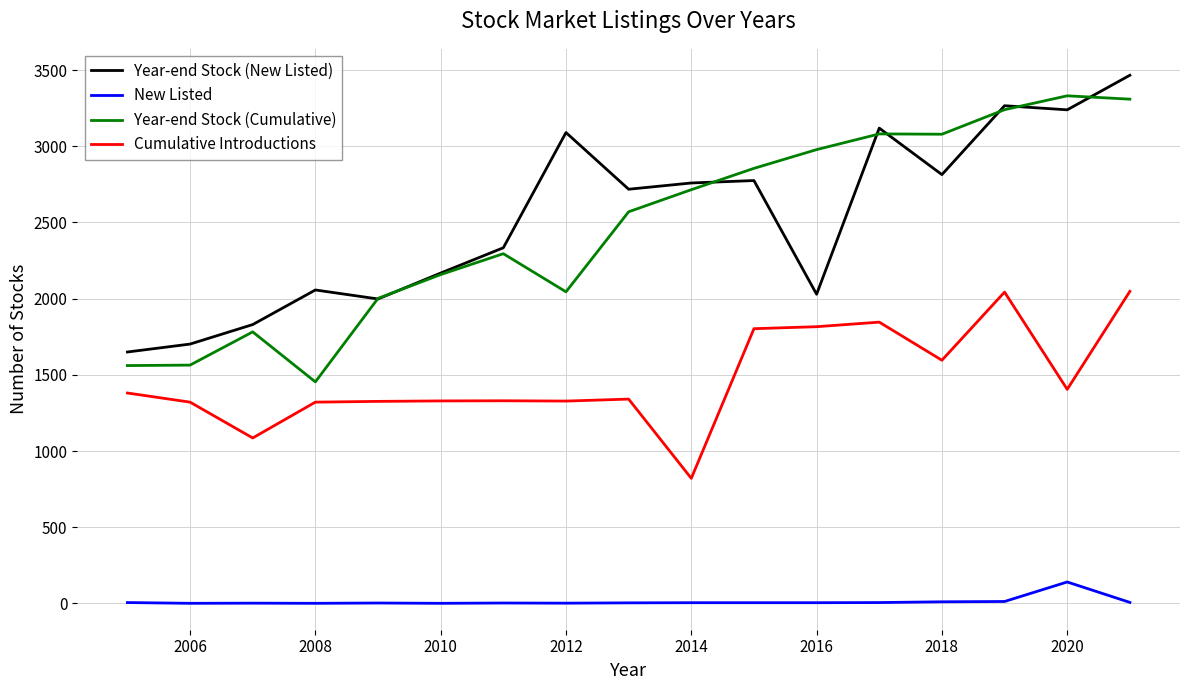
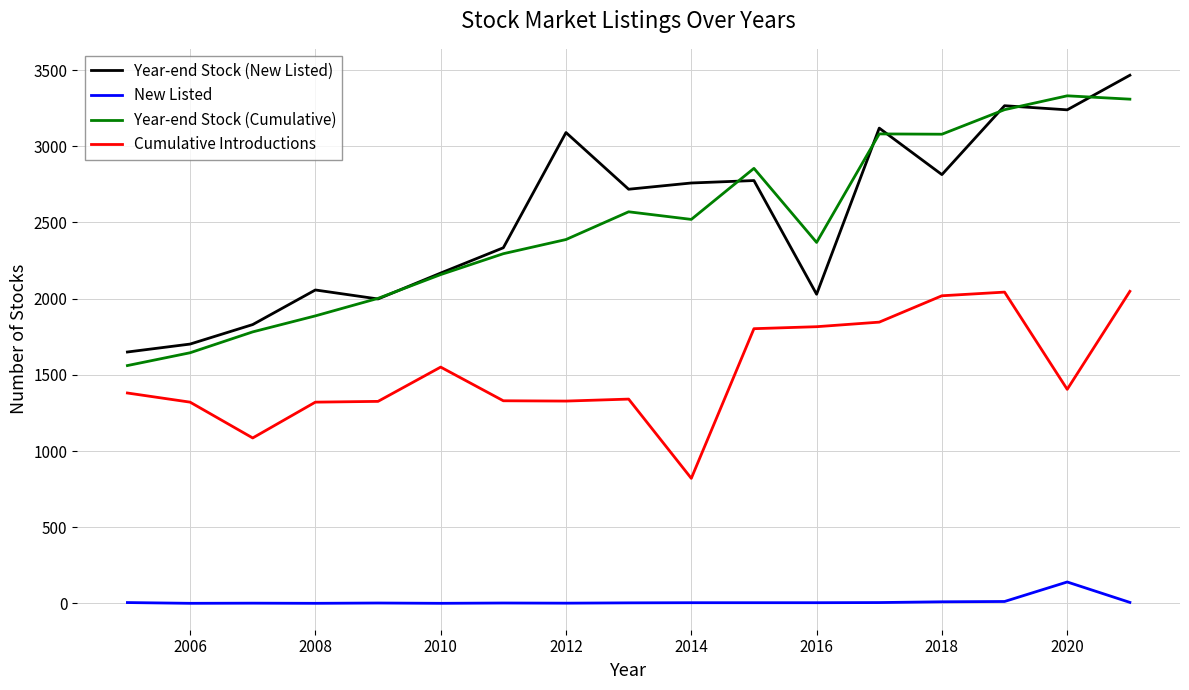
Year-end Stock (Cumulative), 2006: 1560 -> 1650
Year-end Stock (Cumulative), 2008: 1450 -> 1890
Cumulative Introductions, 2010: 1330 -> 1550
Year-end Stock (Cumulative), 2012: 2050 -> 2390
Year-end Stock (Cumulative), 2014: 2720 -> 2520
Year-end Stock (Cumulative), 2016: 2980 -> 2370
Cumulative Introductions, 2018: 1600 -> 2020
